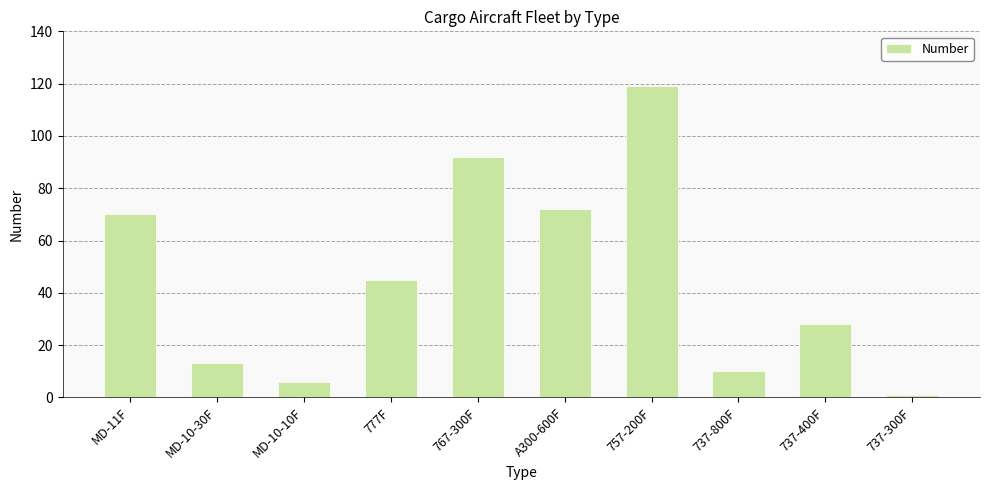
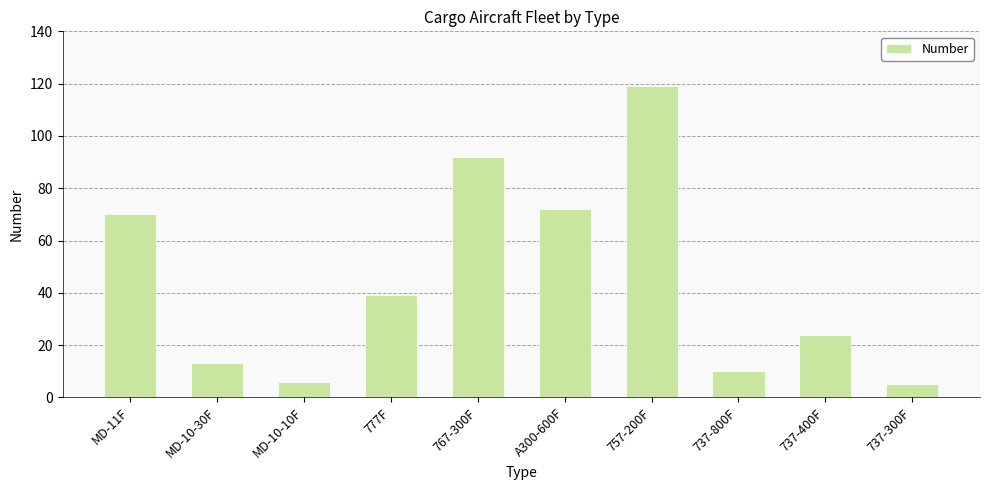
777F: 45 -> 39
737-400F: 28 -> 24
737-300F: 1 -> 5
